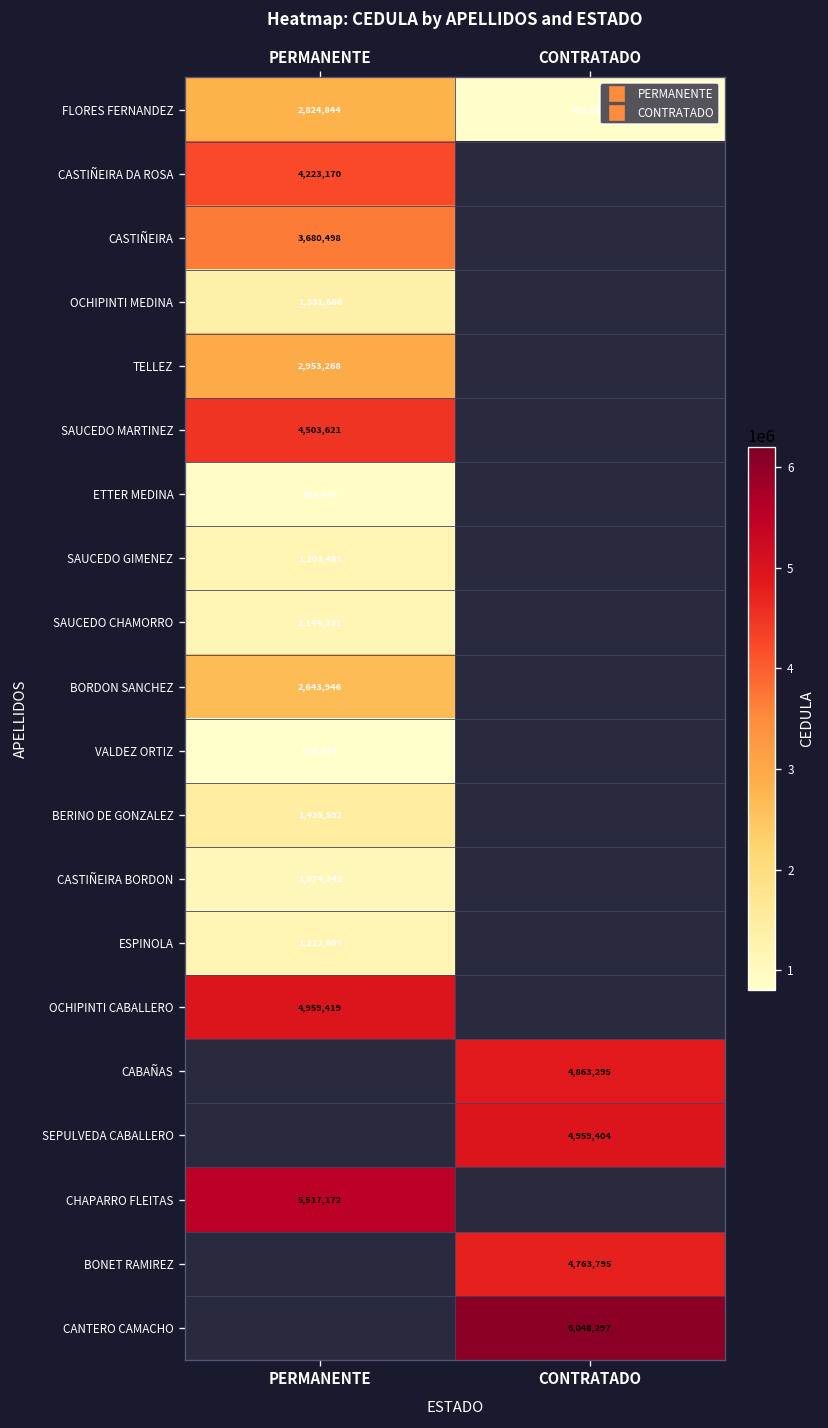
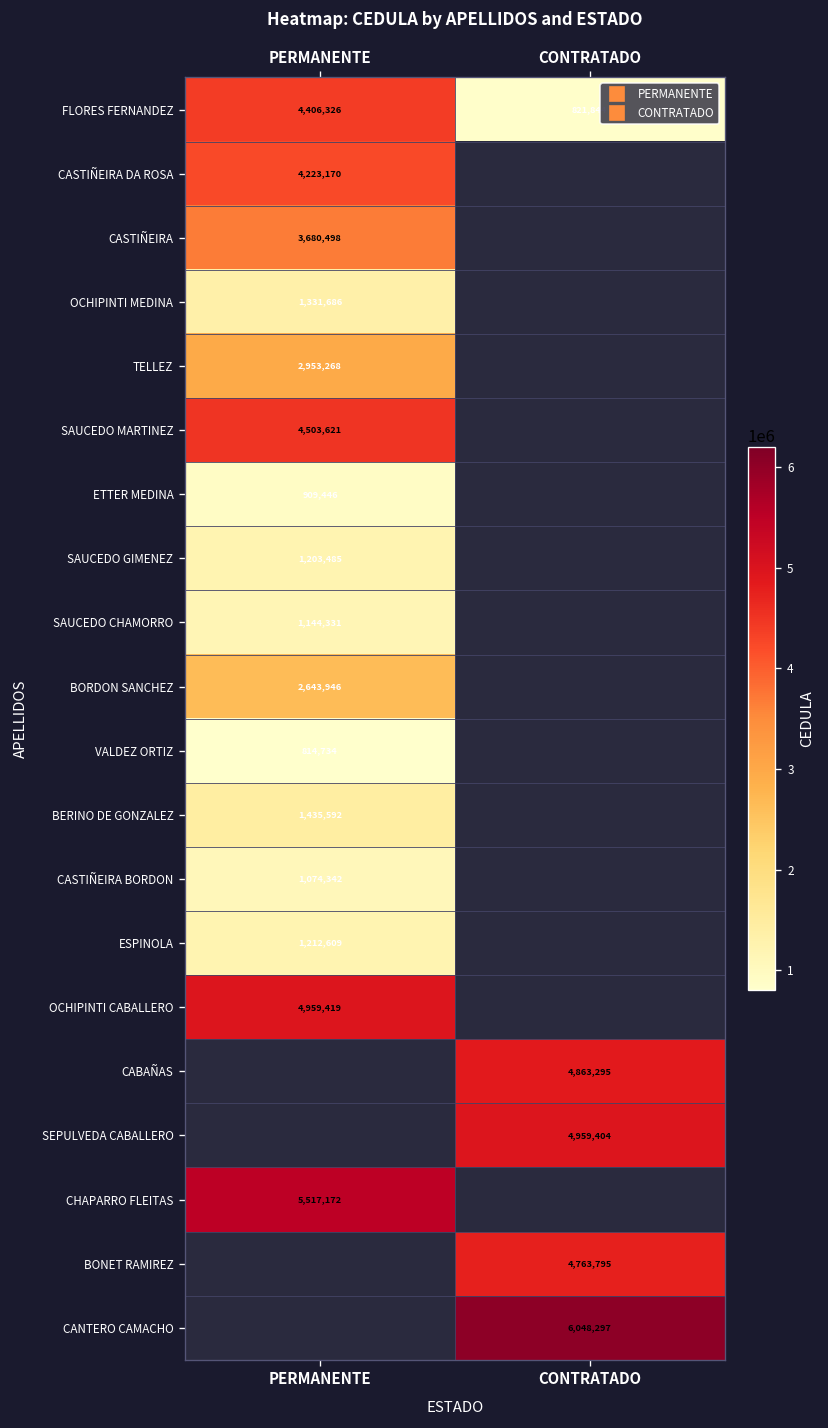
FLORES FERNANDEZ, PERMANENTE: 2,824,844 -> 4,406,326
